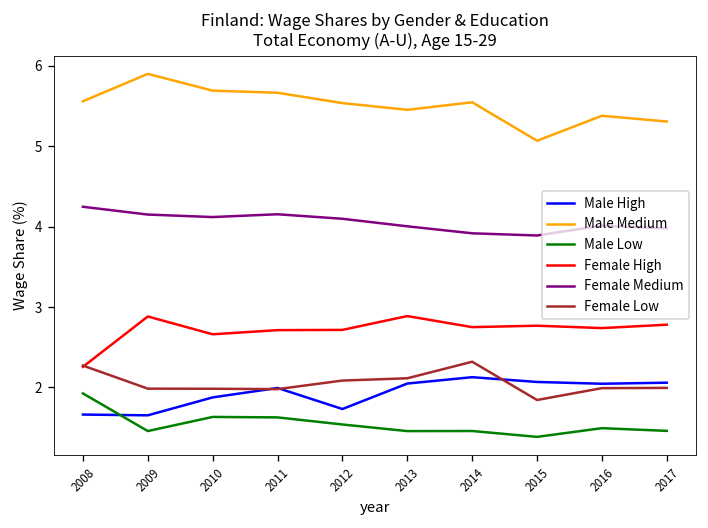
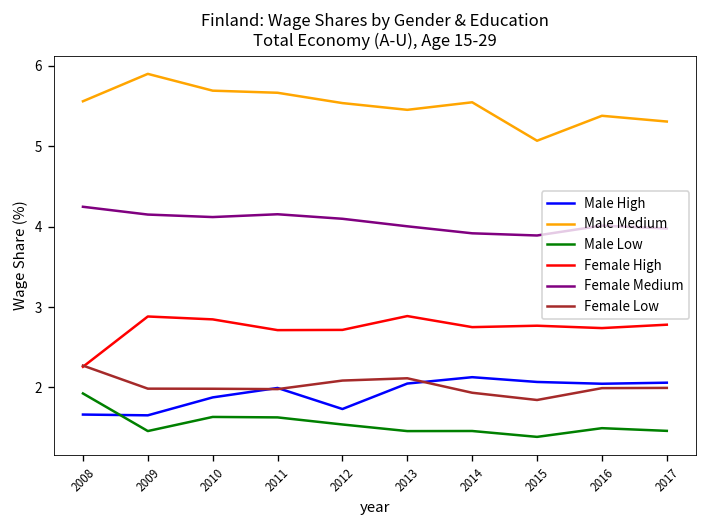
Female High, 2010: 2.7 -> 2.8
Female Low, 2014: 2.3 -> 1.9
